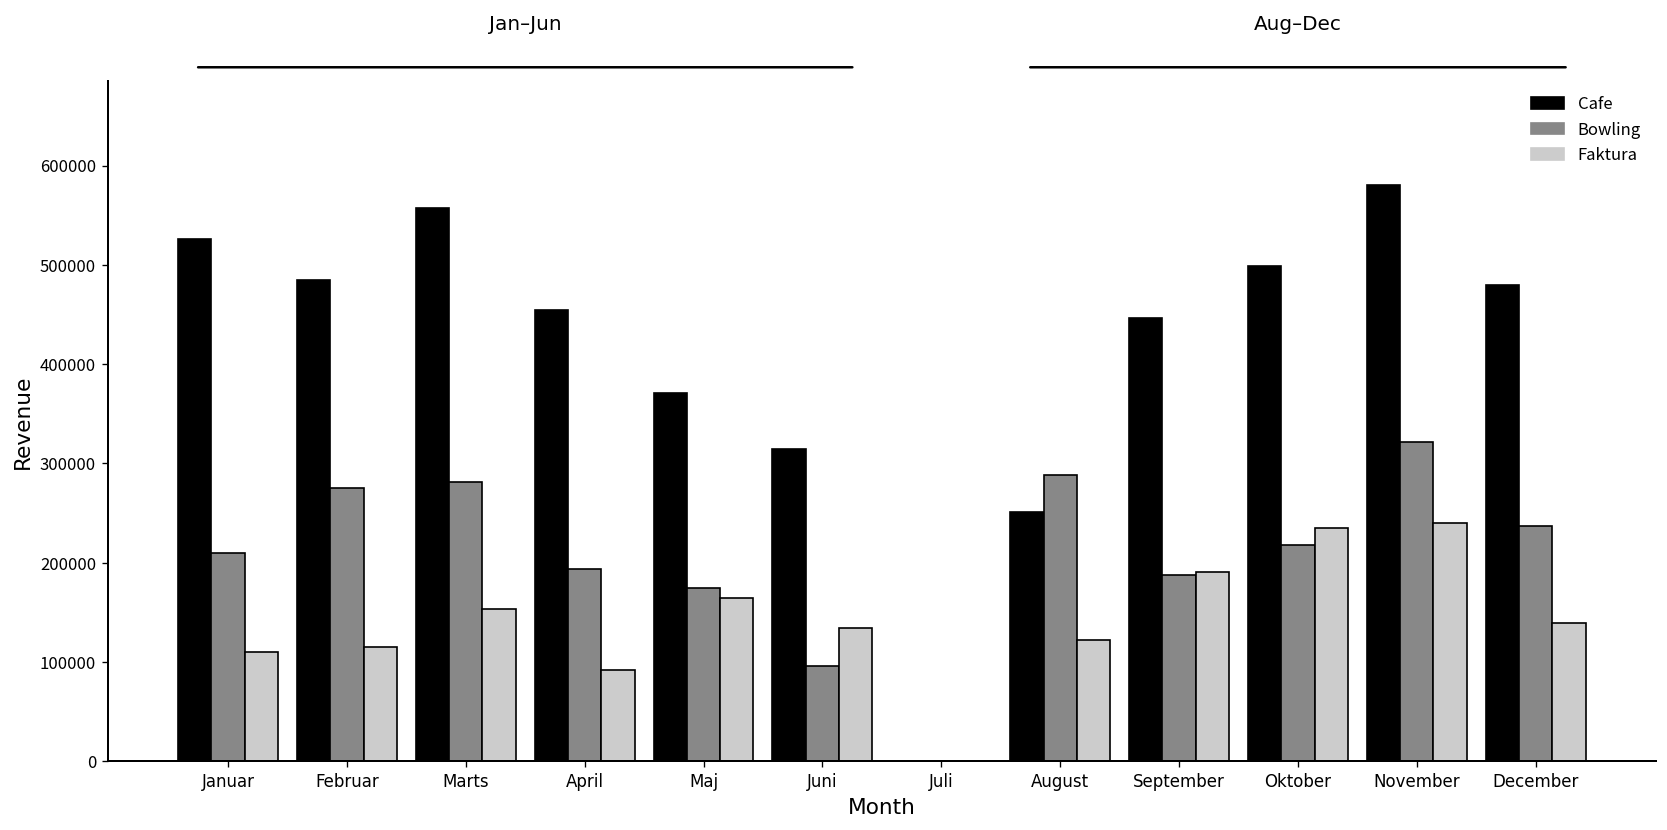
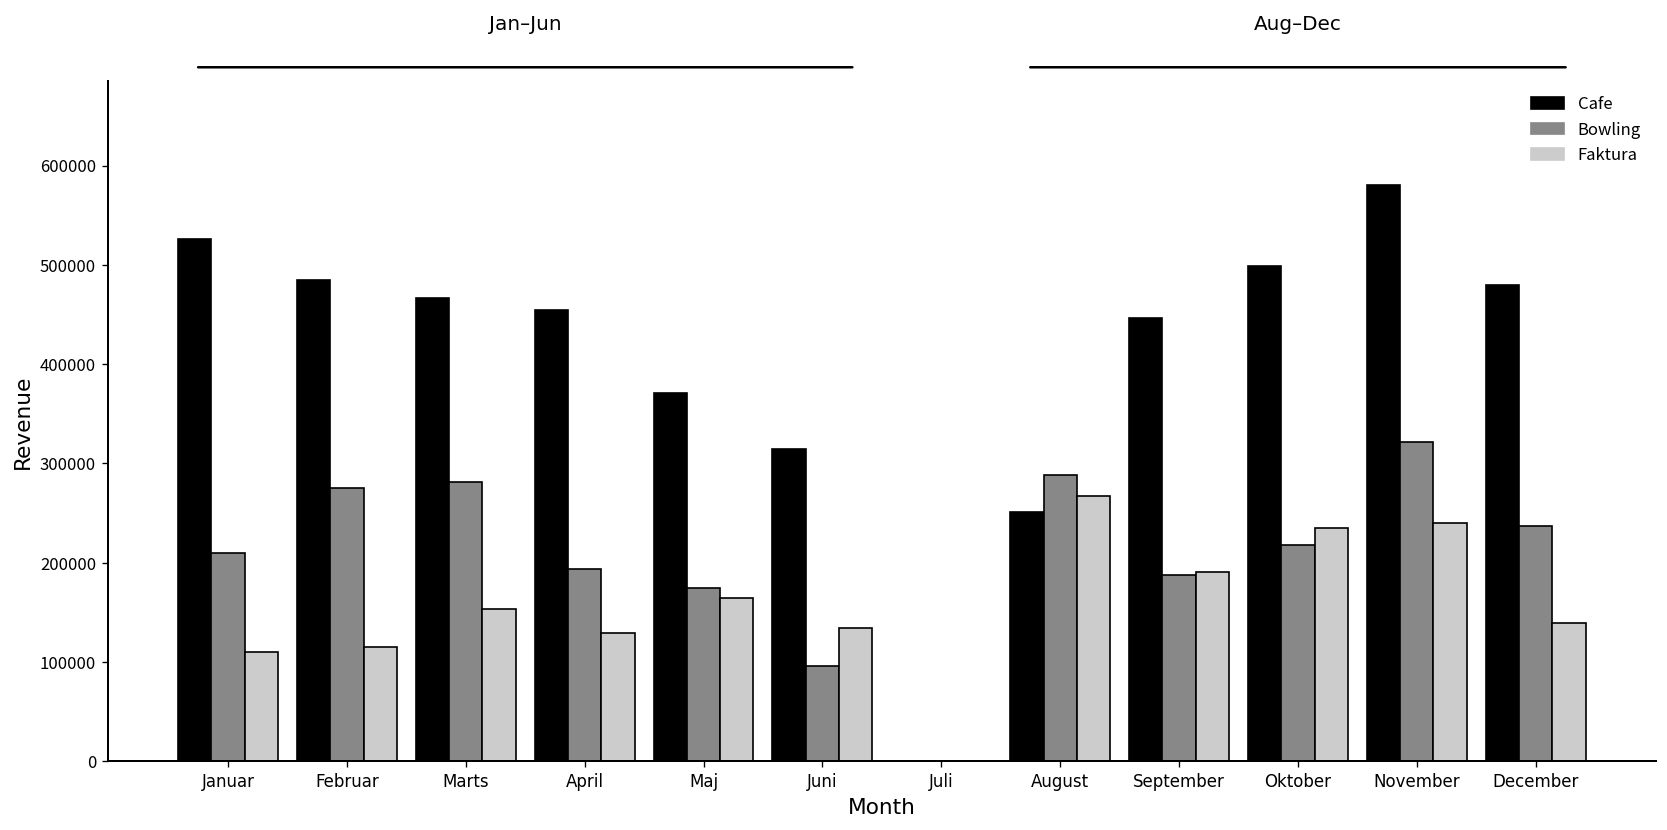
Cafe, Marts: 560000 -> 470000
Faktura, April: 90000 -> 130000
Faktura, August: 120000 -> 270000
